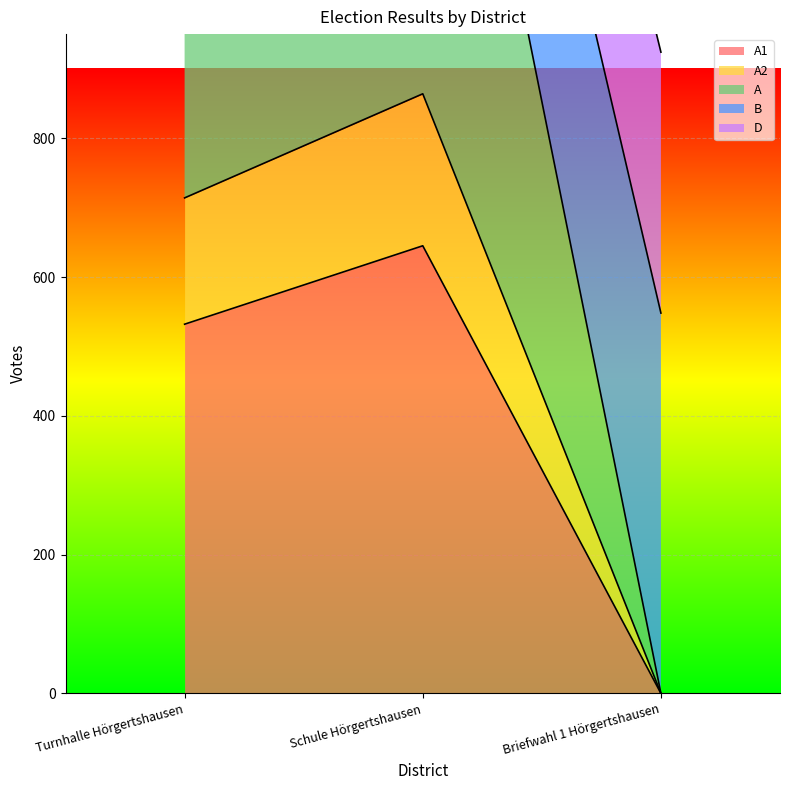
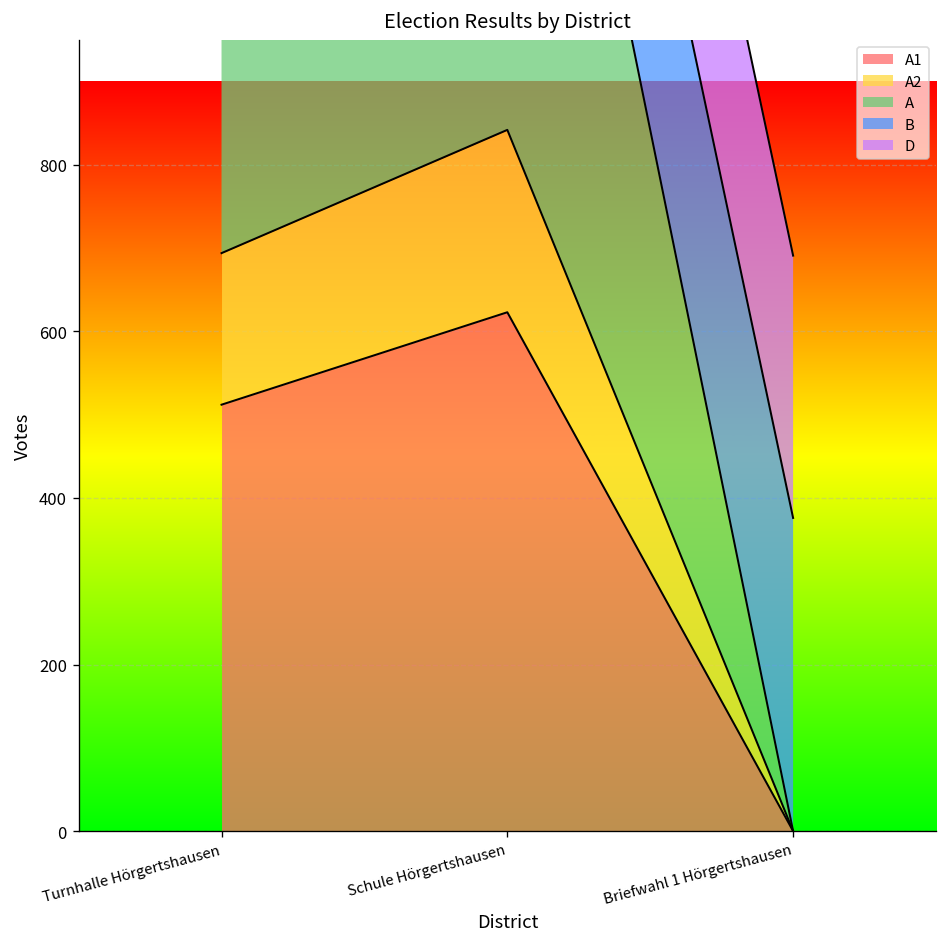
A1, Turnhalle Hörgertshausen: 530 -> 510
A1, Schule Hörgertshausen: 650 -> 620
B, Briefwahl 1 Hörgertshausen: 550 -> 380
D, Briefwahl 1 Hörgertshausen: 380 -> 320
